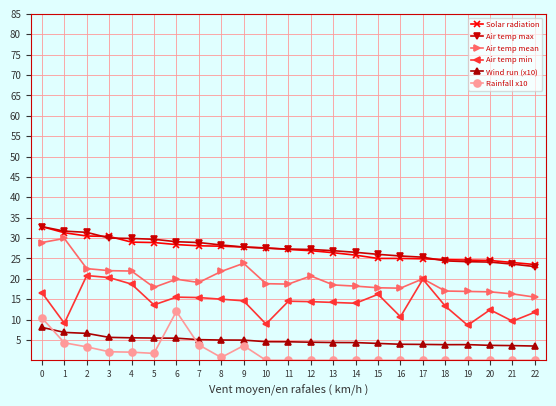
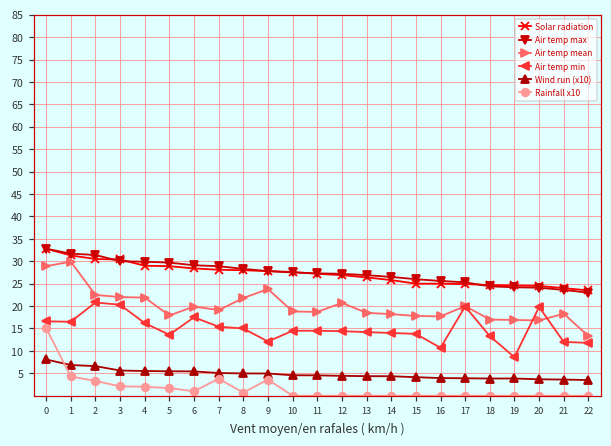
Rainfall x10, 0: 10 -> 15
Air temp min, 1: 9 -> 17
Air temp min, 4: 19 -> 16
Air temp min, 6: 16 -> 18
Rainfall x10, 6: 12 -> 1
Air temp min, 9: 15 -> 12
Air temp min, 10: 9 -> 15
Air temp min, 15: 16 -> 14
Air temp min, 20: 12 -> 20
Air temp mean, 21: 16 -> 18
Air temp min, 21: 10 -> 12
Air temp mean, 22: 16 -> 13
